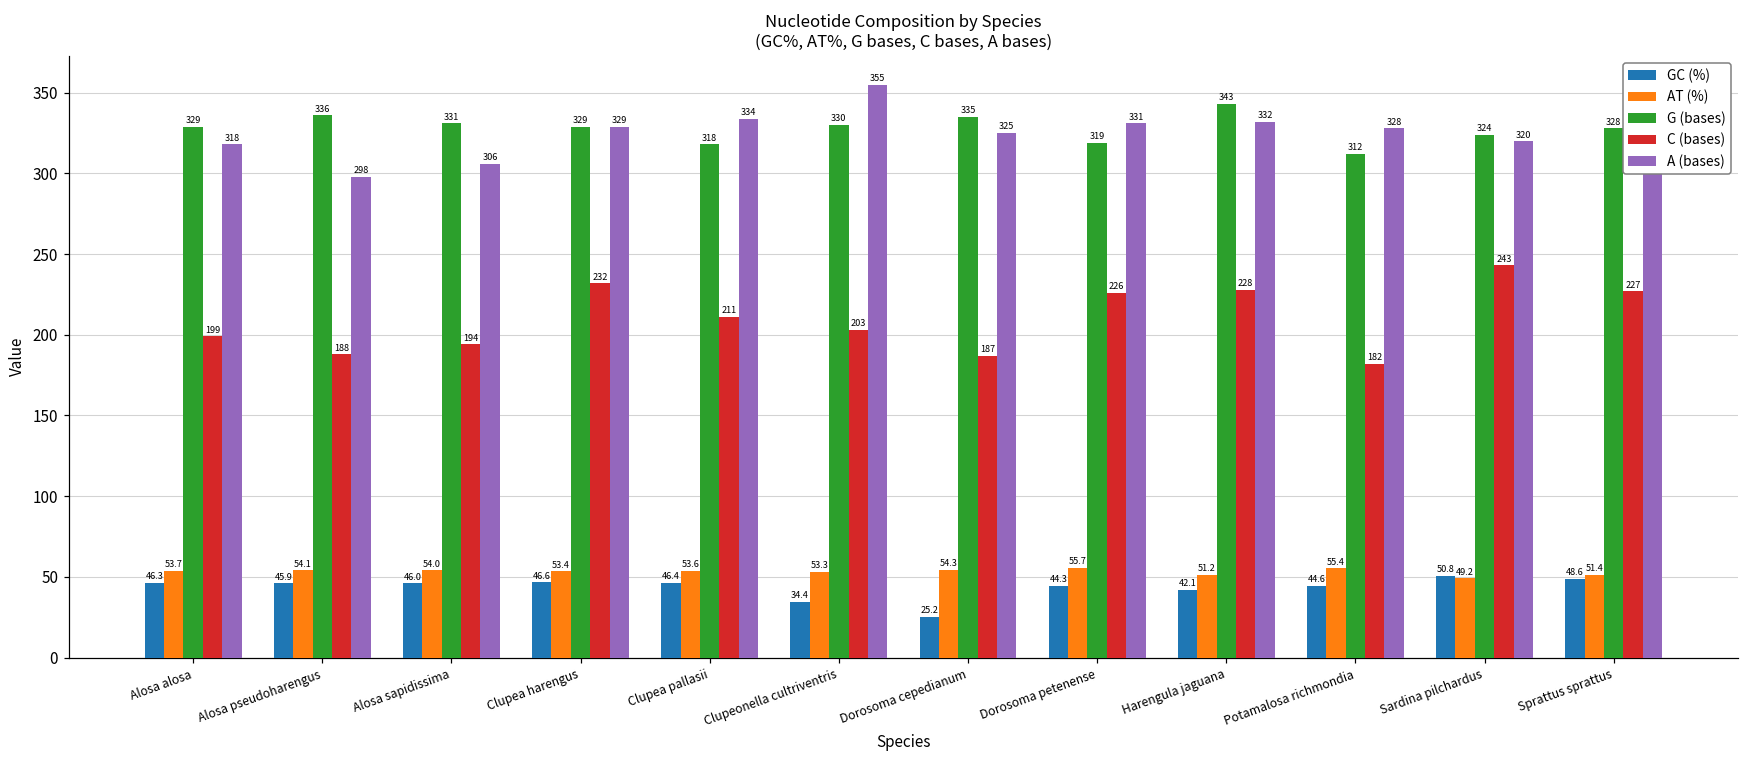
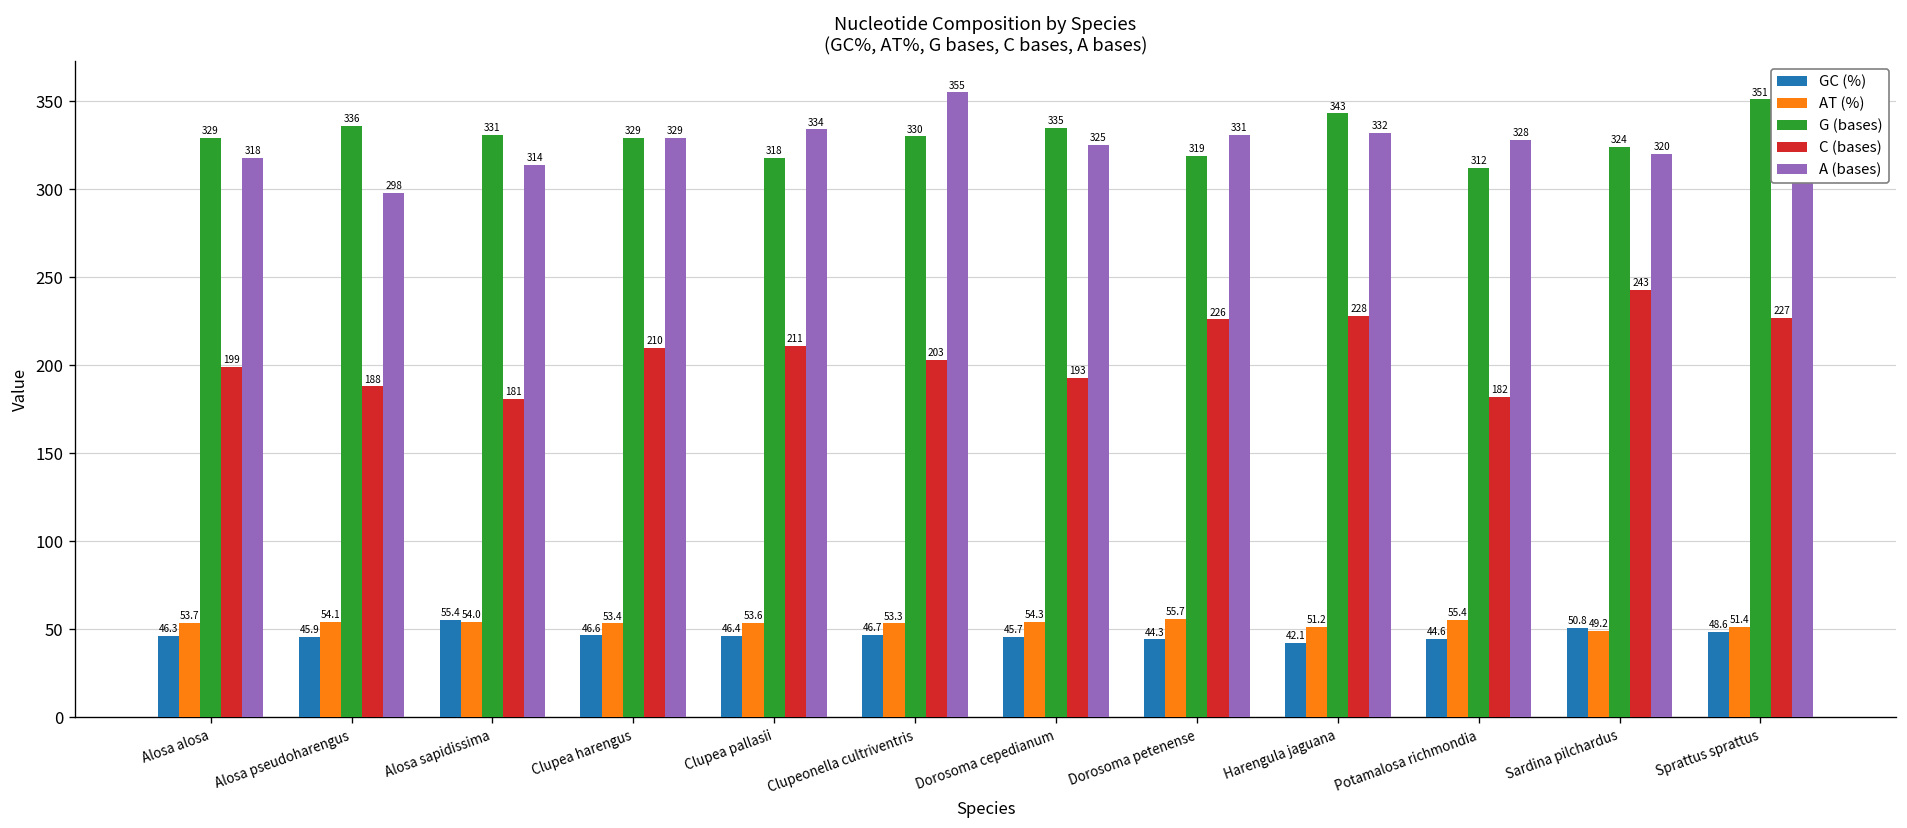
GC (%), Alosa sapidissima: 46.0 -> 55.4
C (bases), Alosa sapidissima: 194 -> 181
A (bases), Alosa sapidissima: 306 -> 314
C (bases), Clupea harengus: 232 -> 210
GC (%), Clupeonella cultriventris: 34.4 -> 46.7
GC (%), Dorosoma cepedianum: 25.2 -> 45.7
C (bases), Dorosoma cepedianum: 187 -> 193
G (bases), Sprattus sprattus: 328 -> 351
